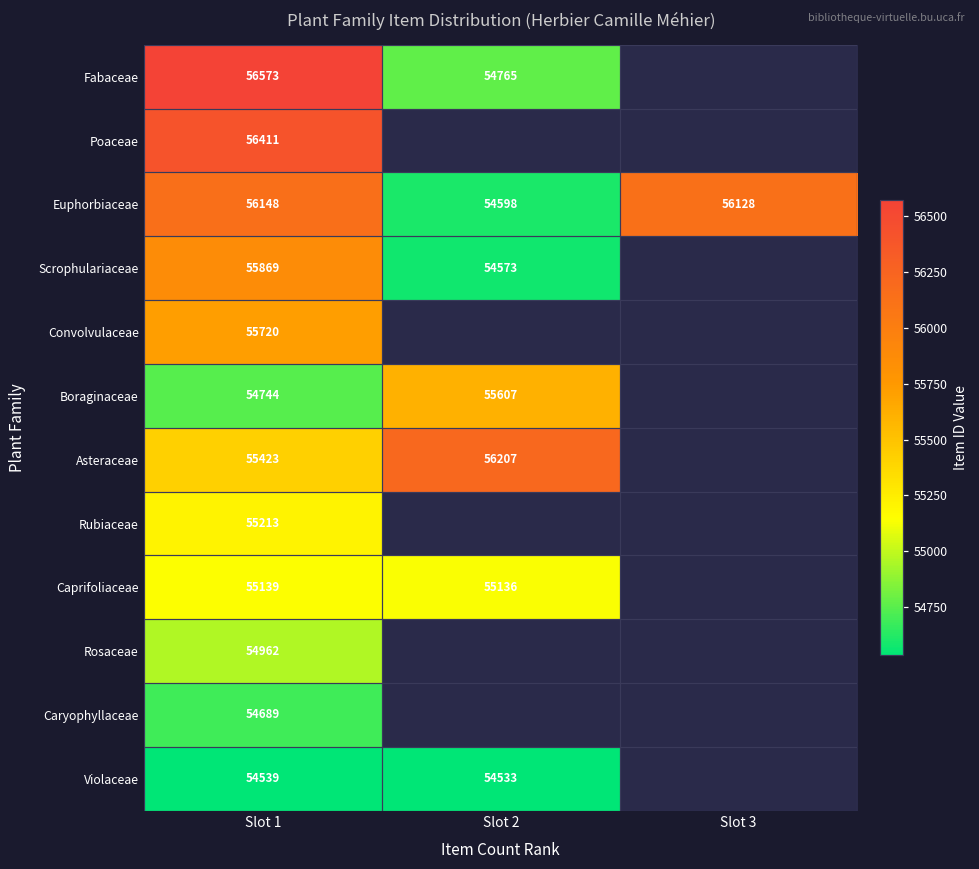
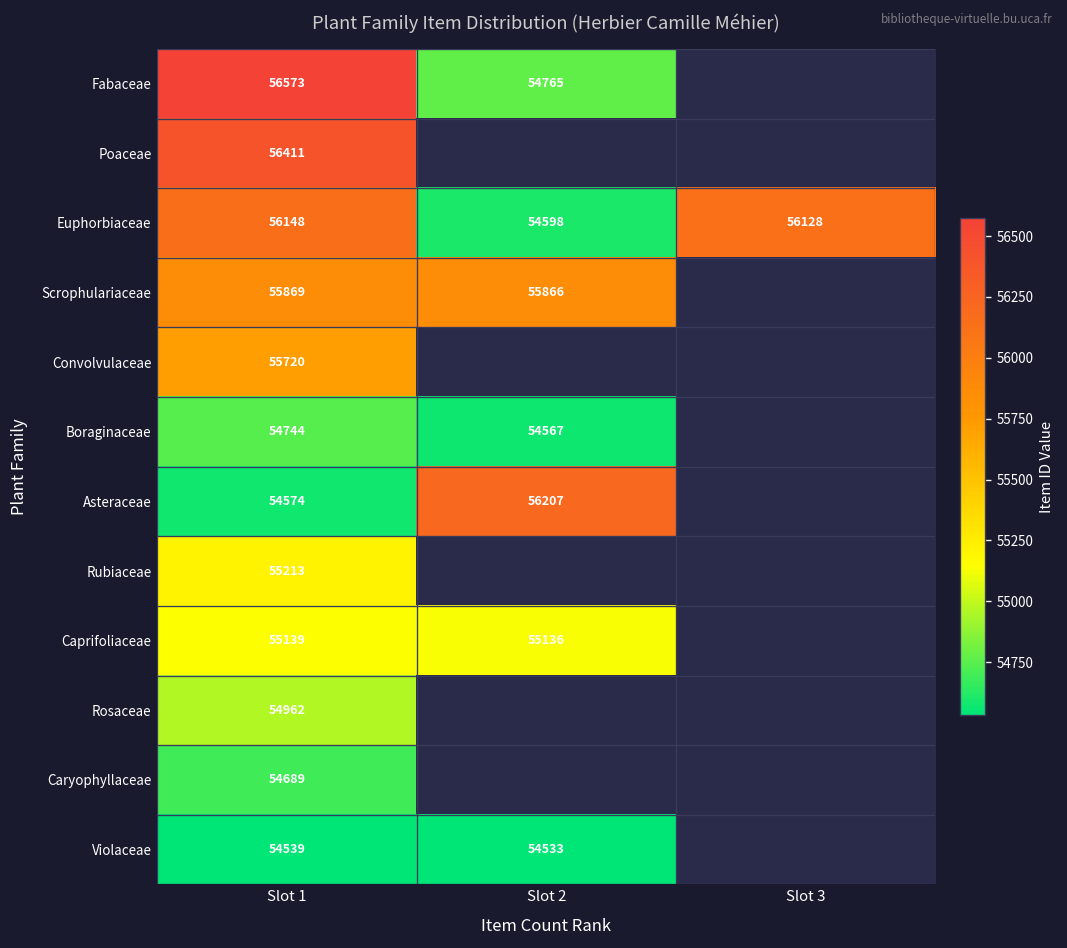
Scrophulariaceae, Slot 2: 54573 -> 55866
Boraginaceae, Slot 2: 55607 -> 54567
Asteraceae, Slot 1: 55423 -> 54574
